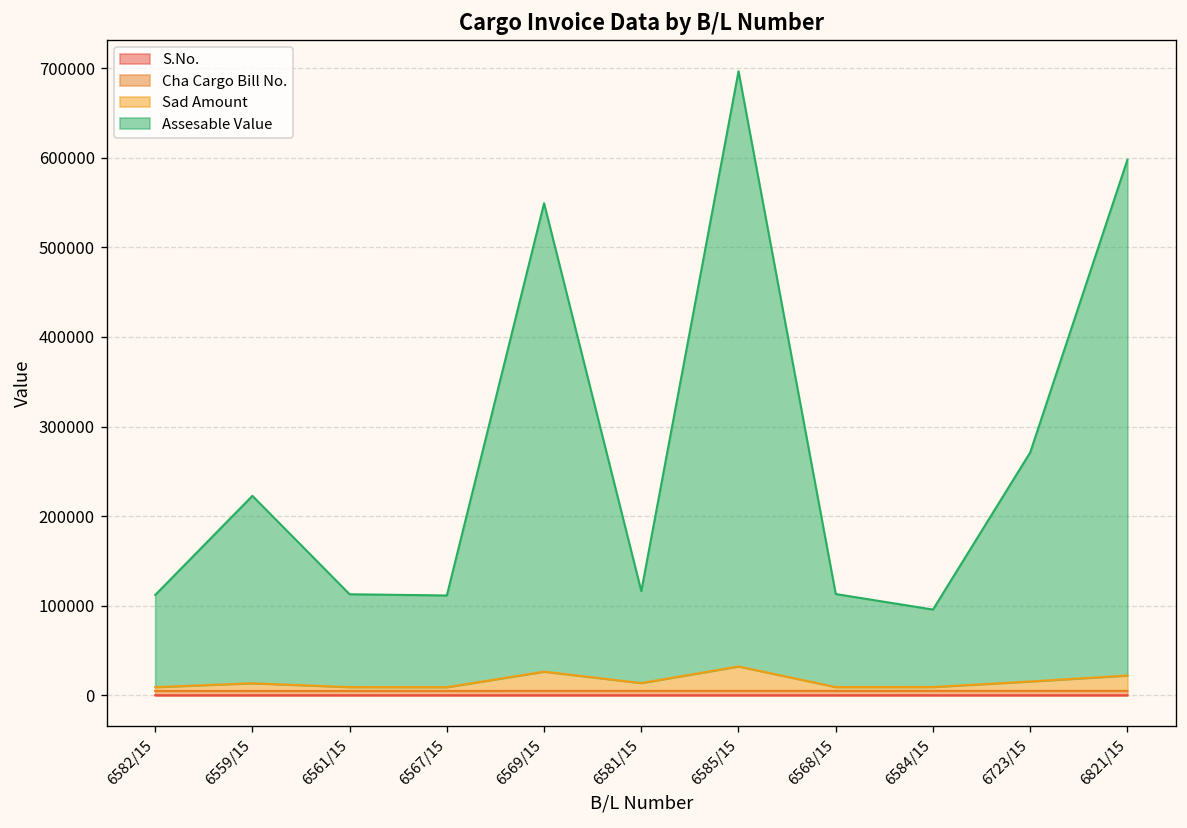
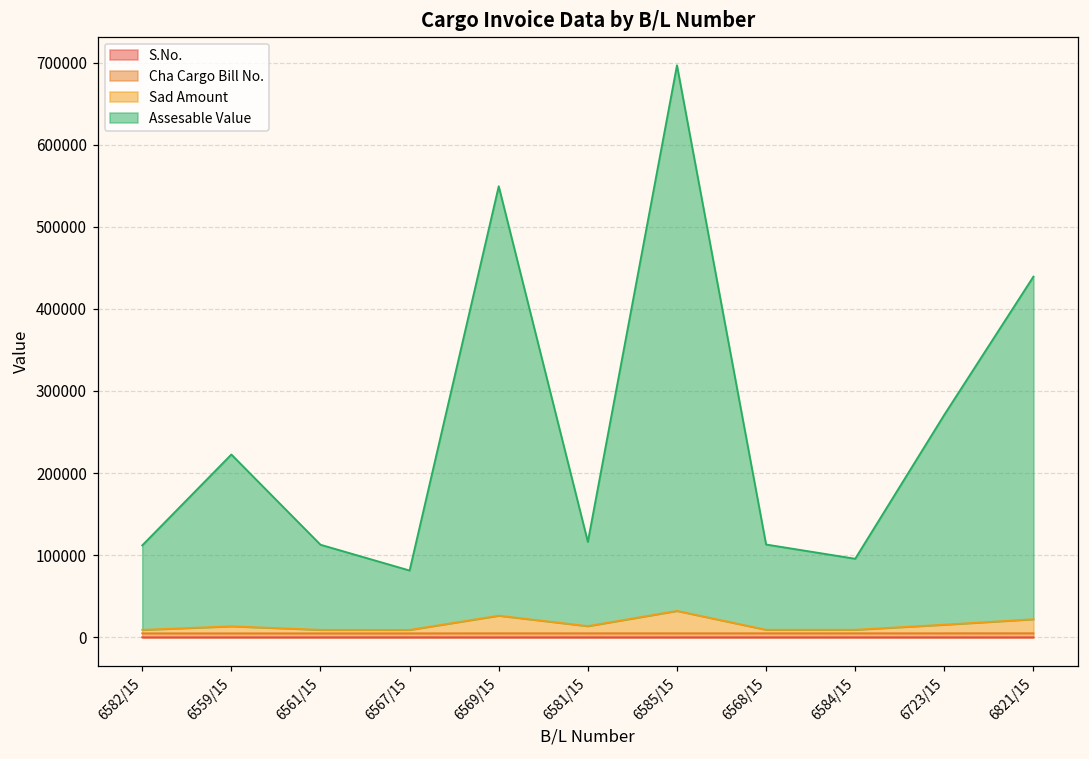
Assesable Value, 6567/15: 100000 -> 70000
Assesable Value, 6821/15: 580000 -> 420000
